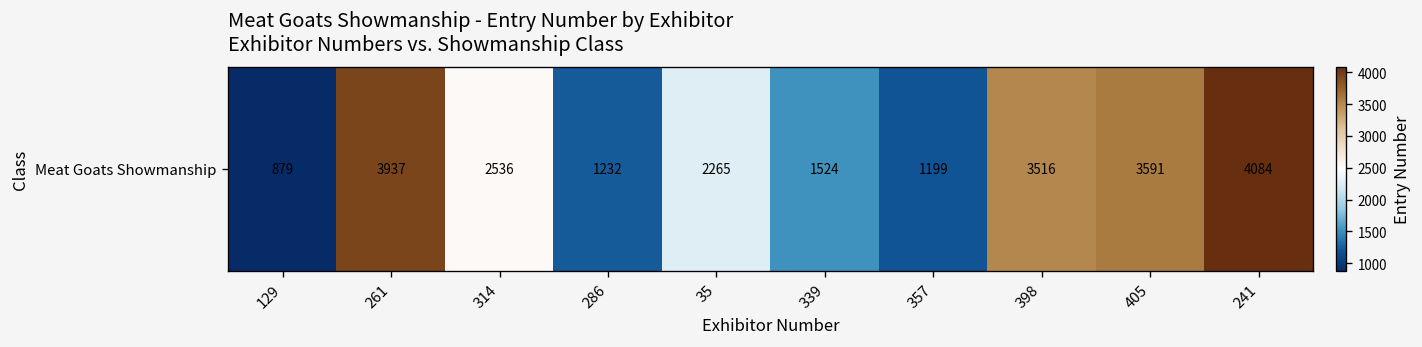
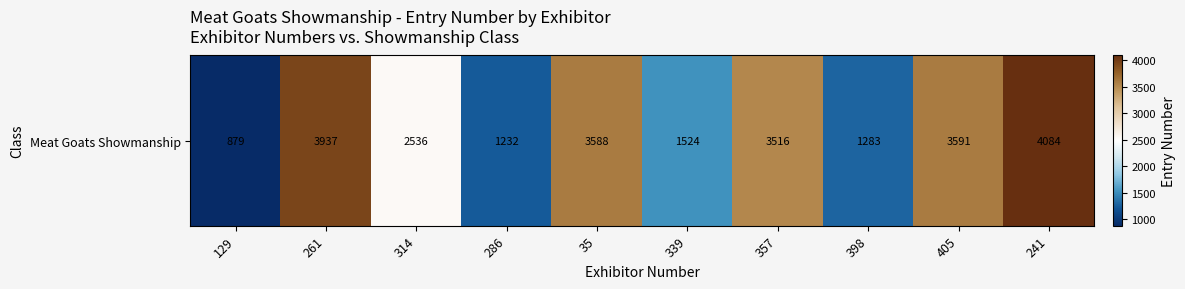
Meat Goats Showmanship, 35: 2265 -> 3588
Meat Goats Showmanship, 357: 1199 -> 3516
Meat Goats Showmanship, 398: 3516 -> 1283
